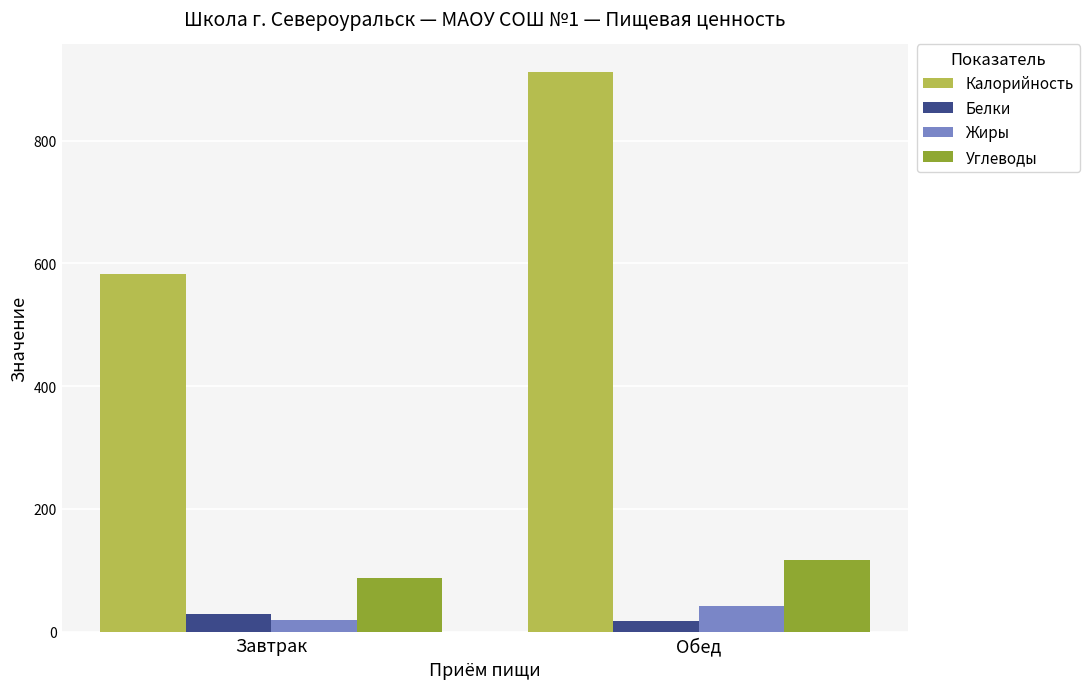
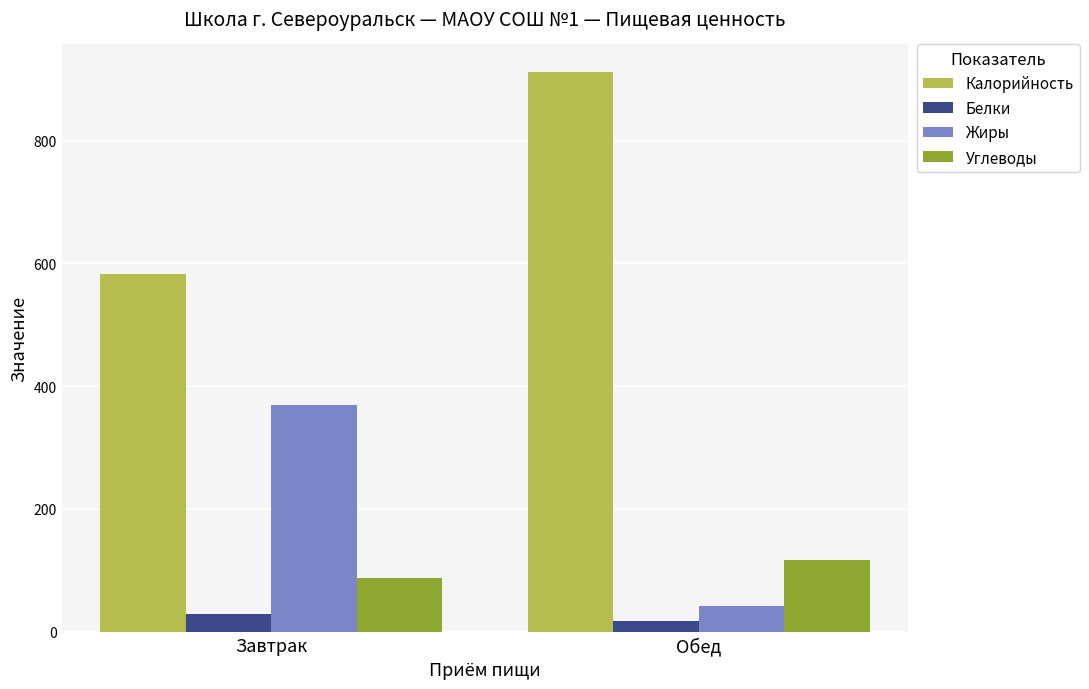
Жиры, Завтрак: 20 -> 370
